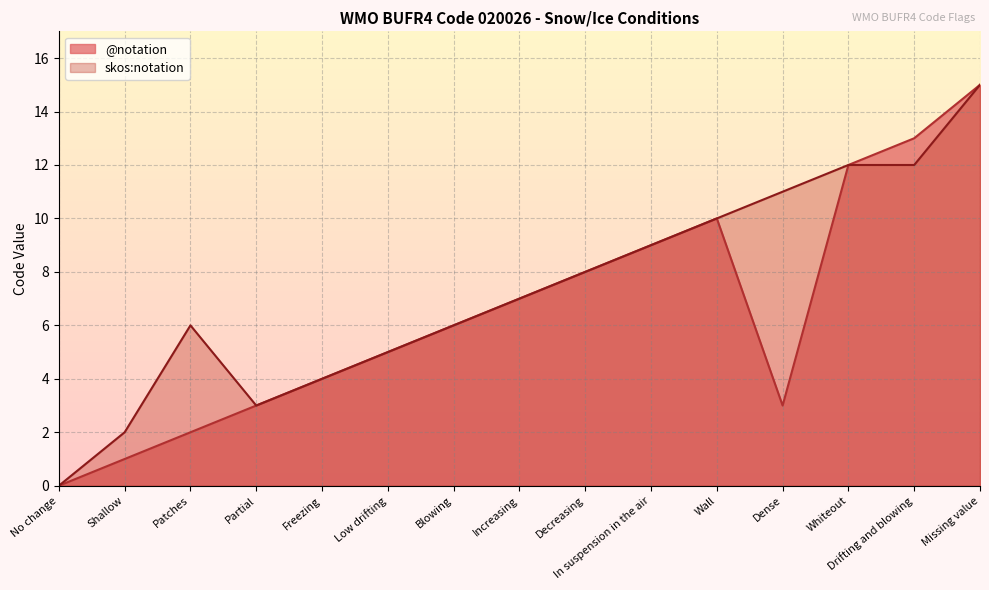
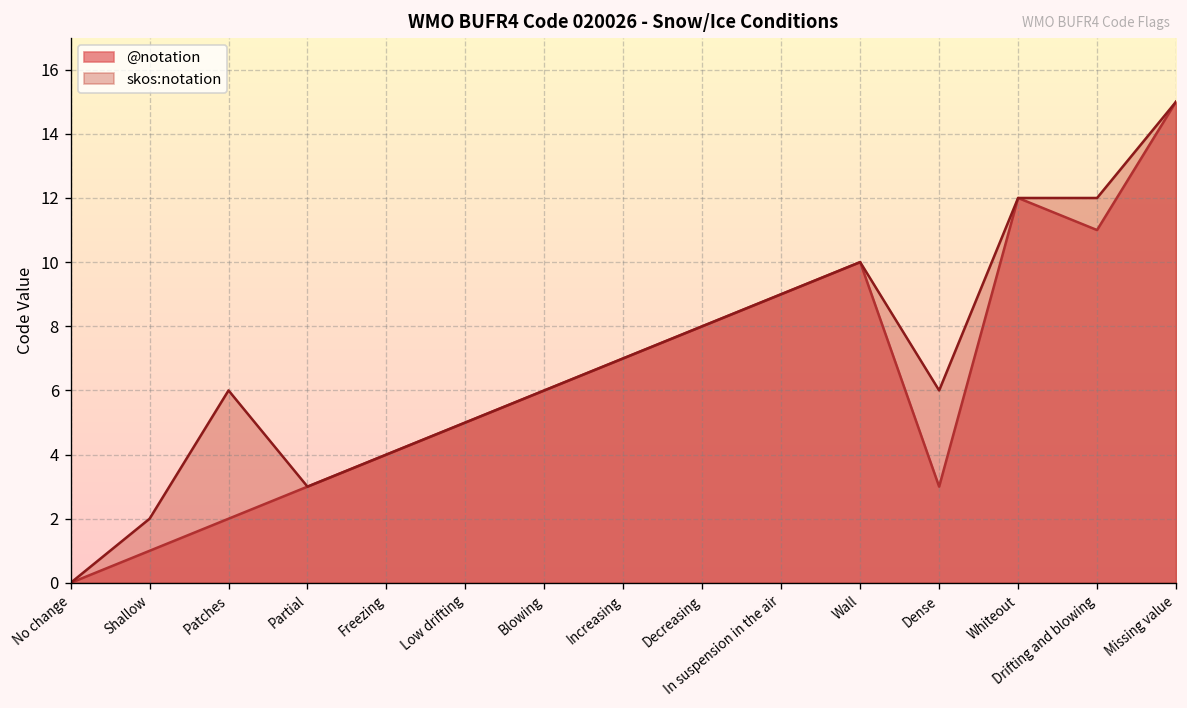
skos:notation, Dense: 11 -> 6
@notation, Drifting and blowing: 13 -> 11
